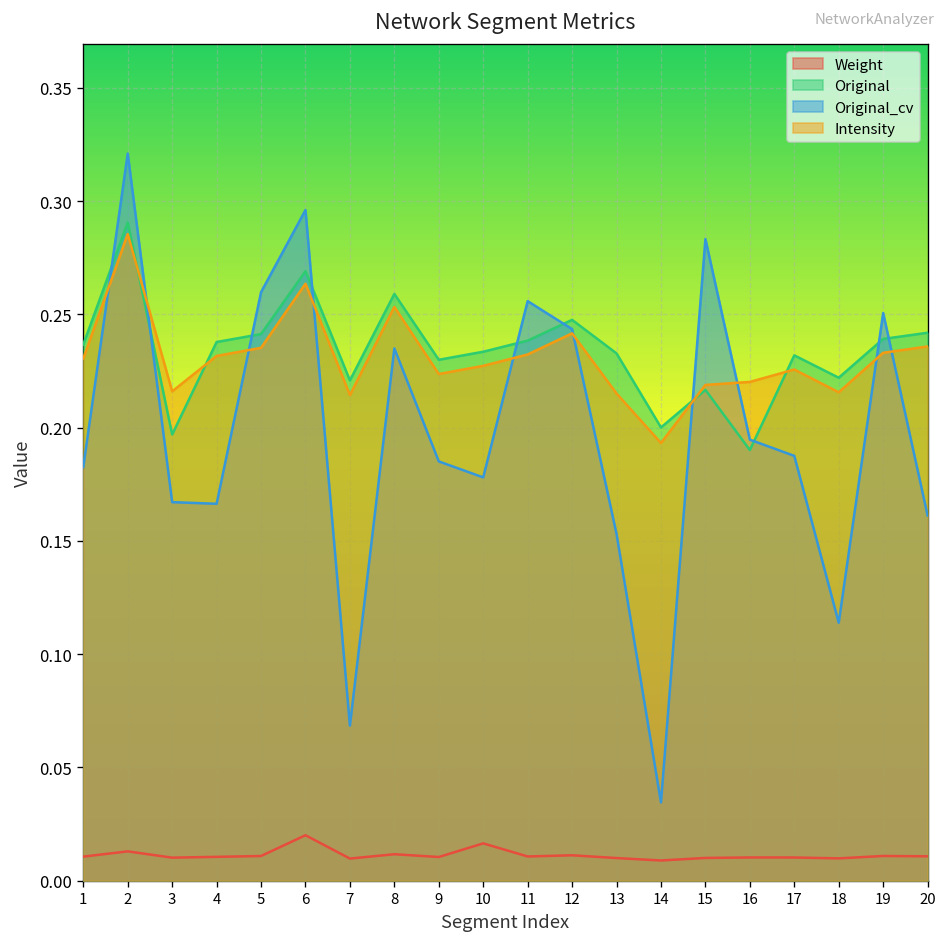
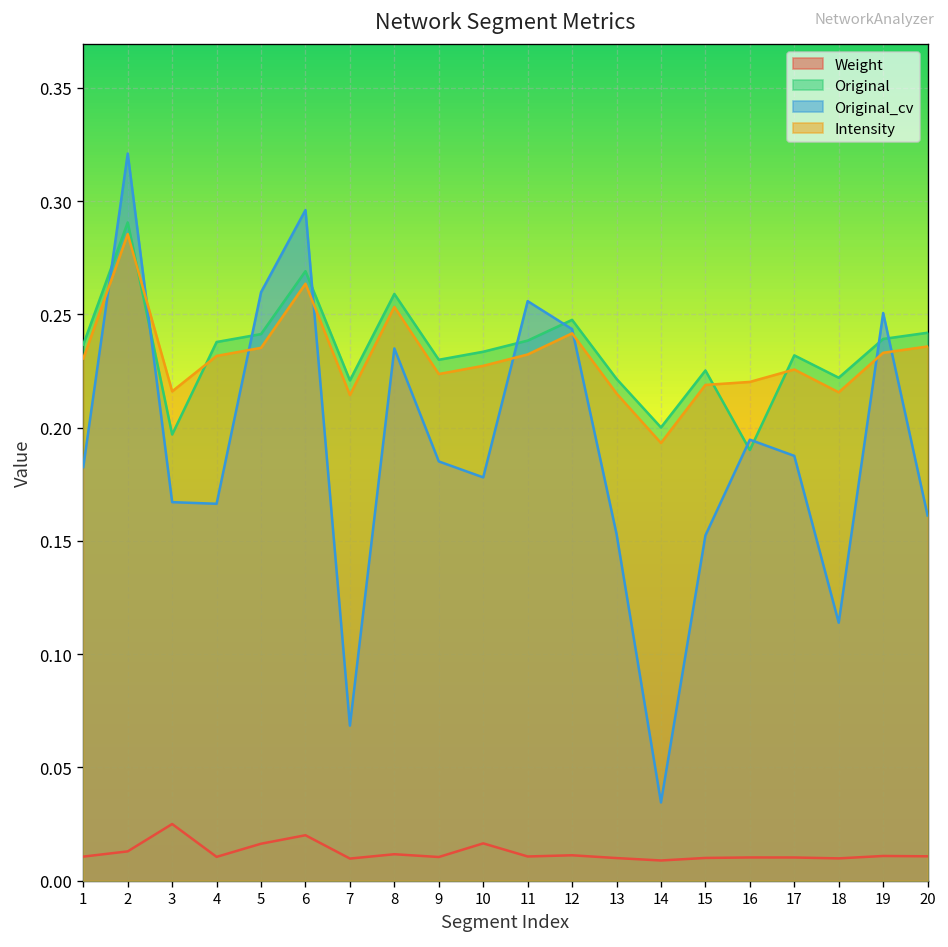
Weight, 3: 0.010 -> 0.025
Weight, 5: 0.011 -> 0.016
Original, 13: 0.233 -> 0.222
Original, 15: 0.217 -> 0.225
Original_cv, 15: 0.283 -> 0.152
